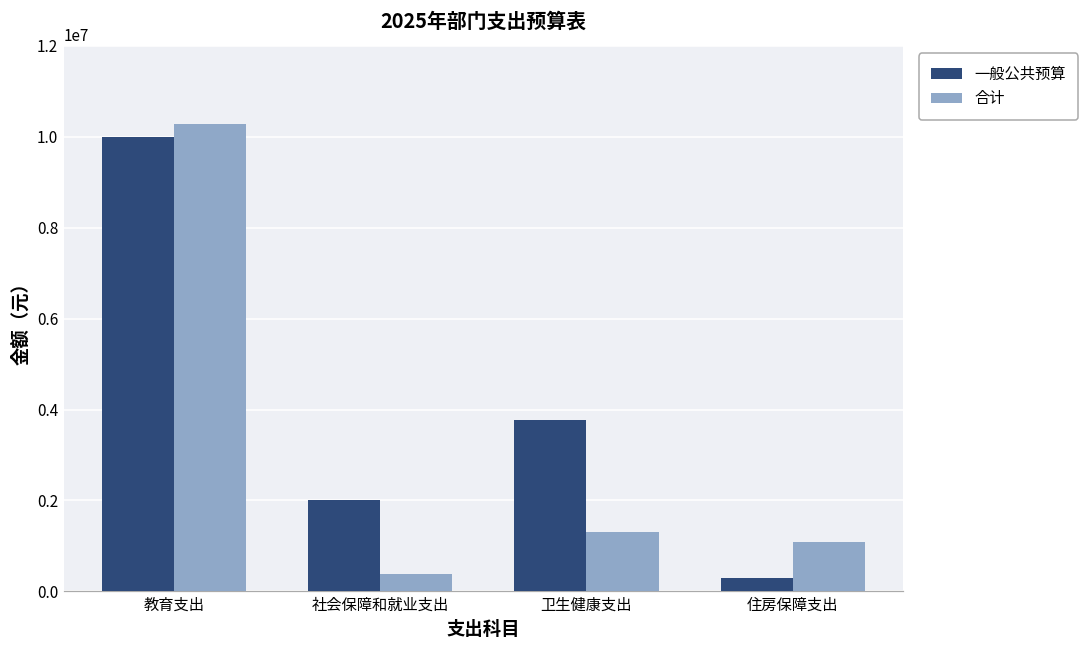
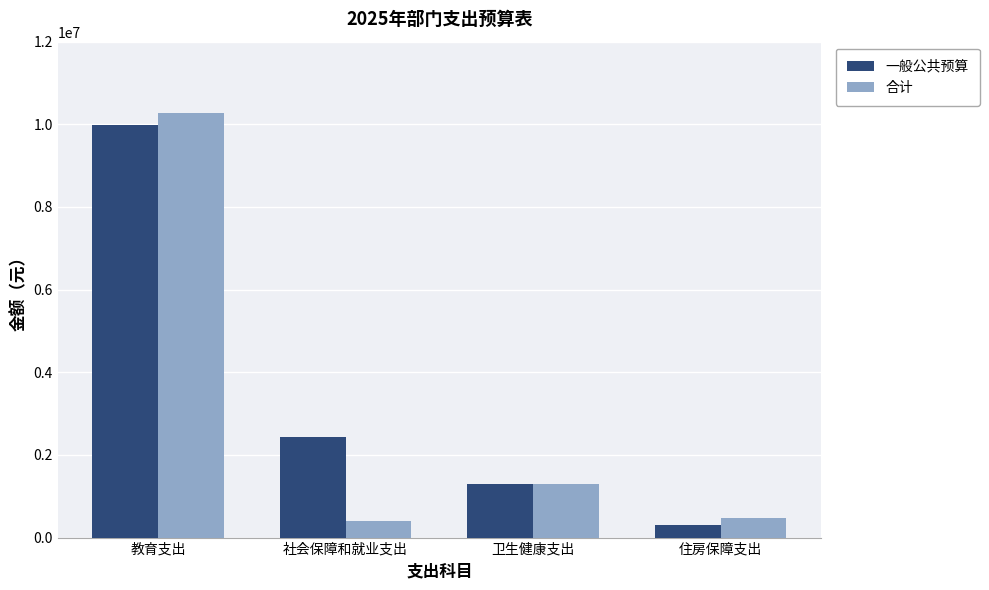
一般公共预算, 社会保障和就业支出: 2000000 -> 2400000
一般公共预算, 卫生健康支出: 3800000 -> 1300000
合计, 住房保障支出: 1100000 -> 500000
